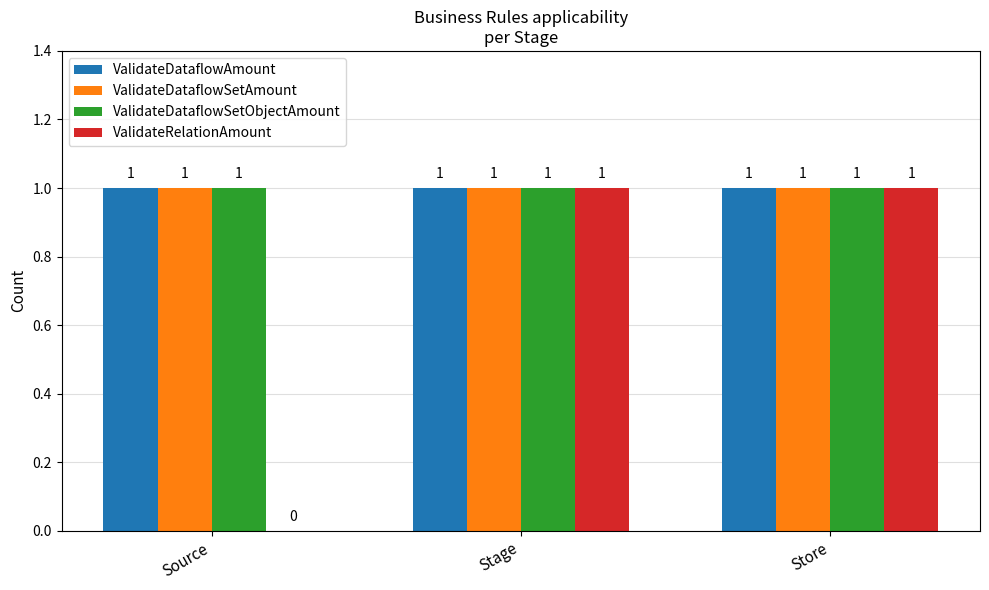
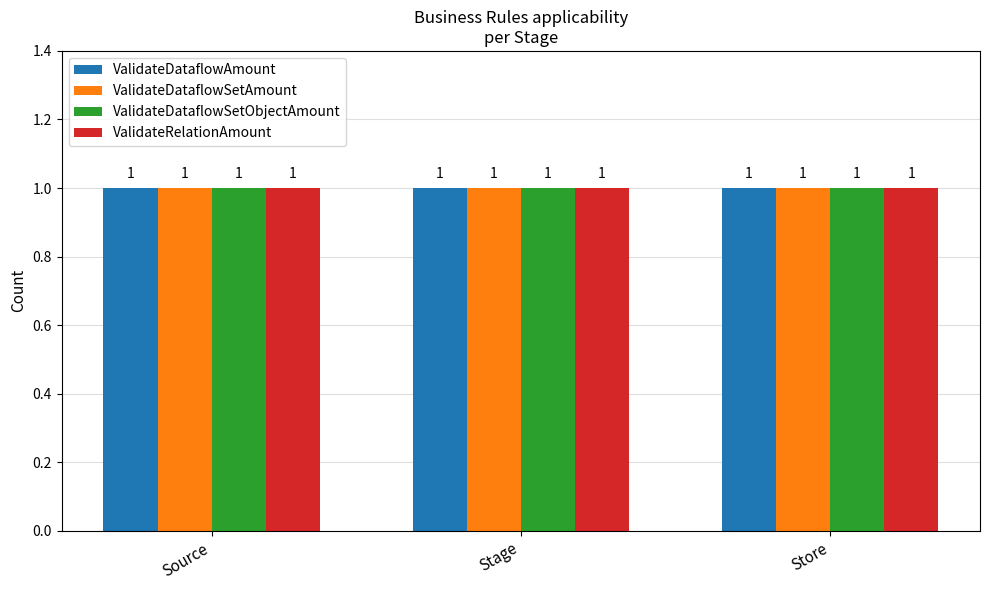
ValidateRelationAmount, Source: 0 -> 1
